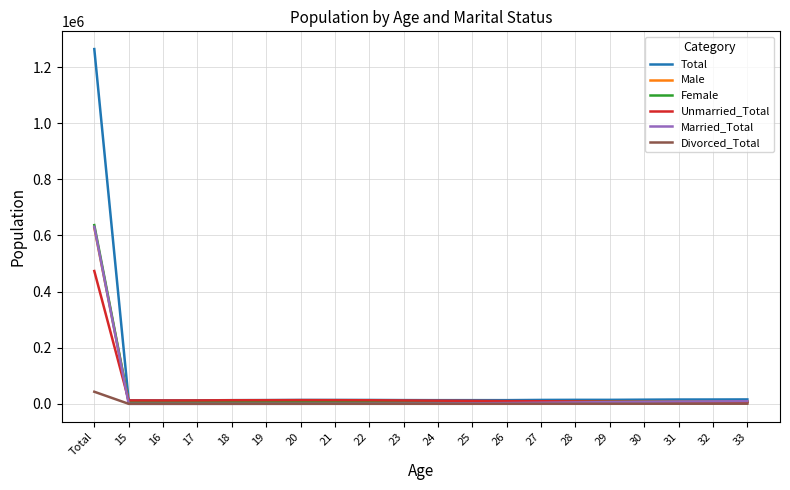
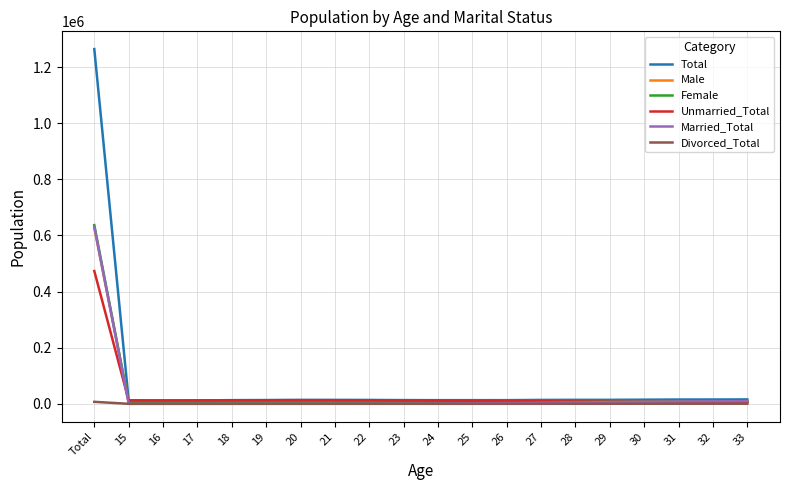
Divorced_Total, Total: 40000 -> 10000
